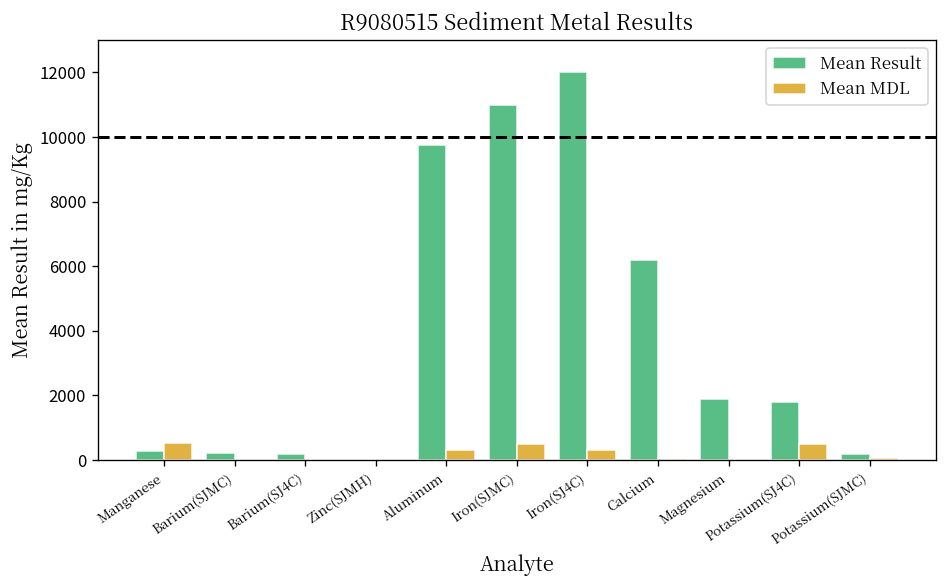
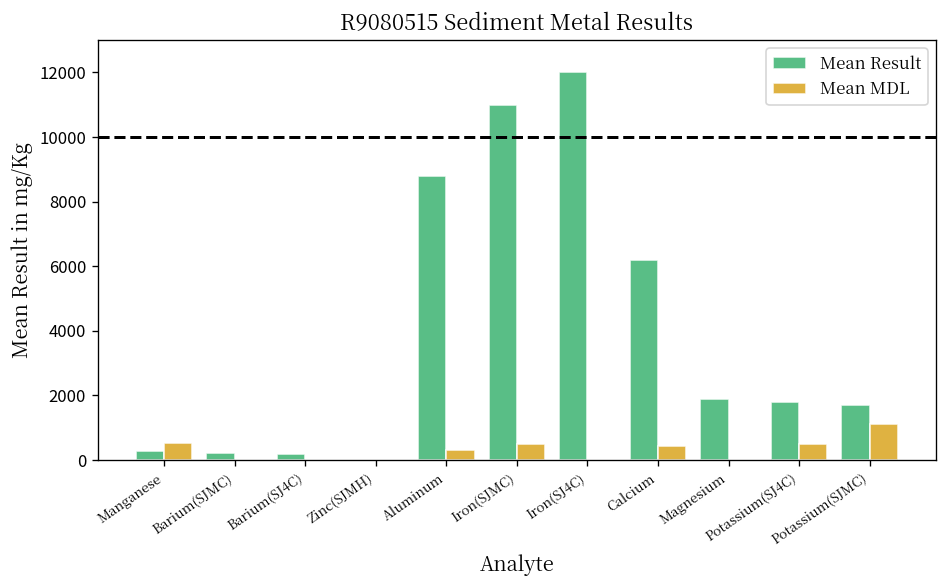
Mean Result, Aluminum: 9800 -> 8800
Mean MDL, Iron(SJ4C): 300 -> 0
Mean MDL, Calcium: 0 -> 400
Mean Result, Potassium(SJMC): 200 -> 1700
Mean MDL, Potassium(SJMC): 100 -> 1100
